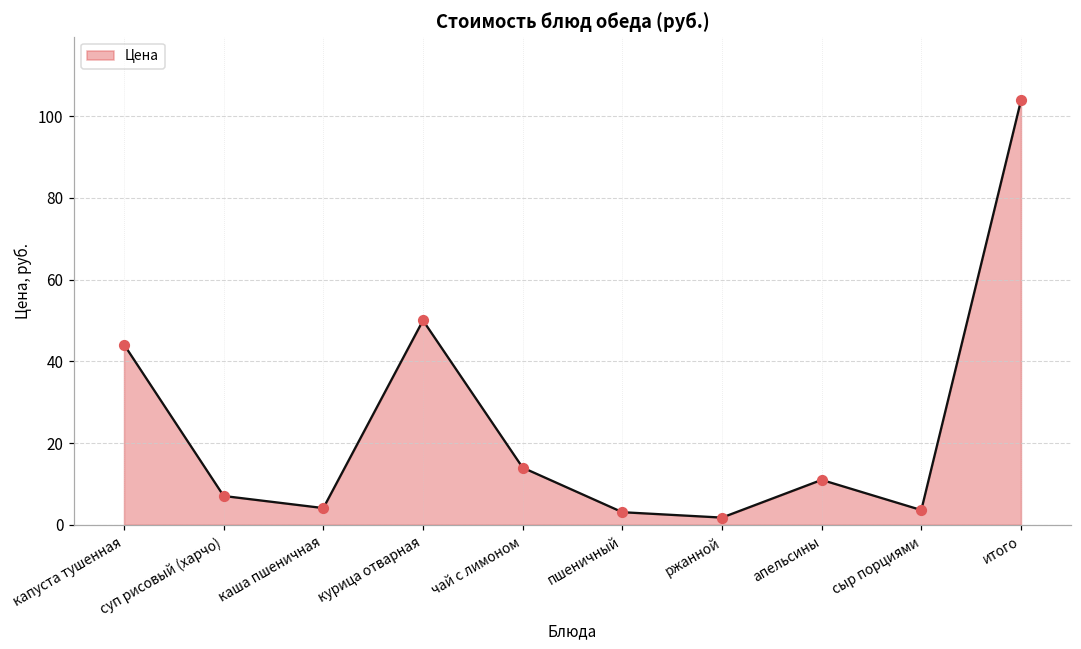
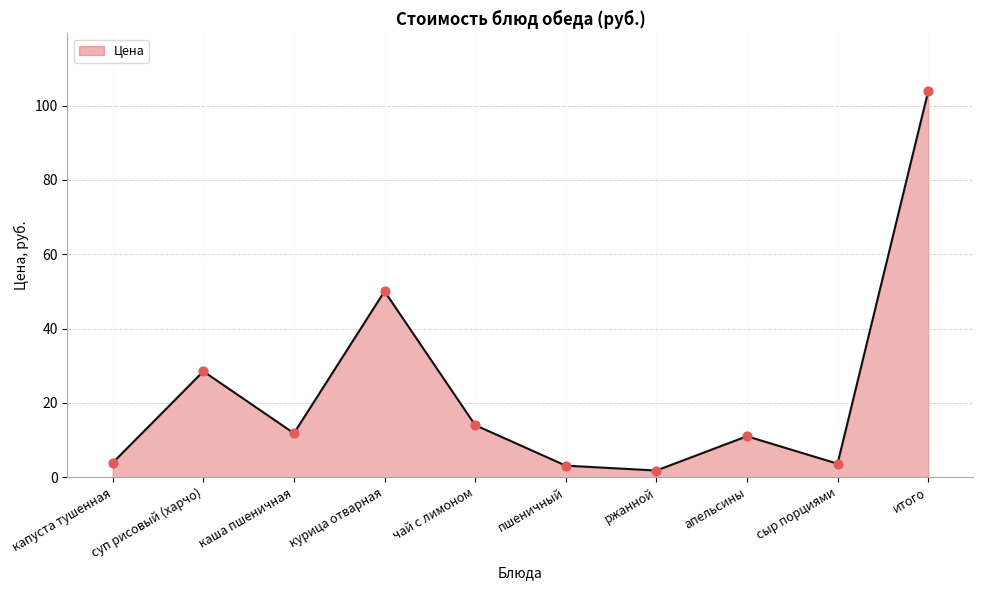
капуста тушенная: 44 -> 4
суп рисовый (харчо): 7 -> 28
каша пшеничная: 4 -> 12
